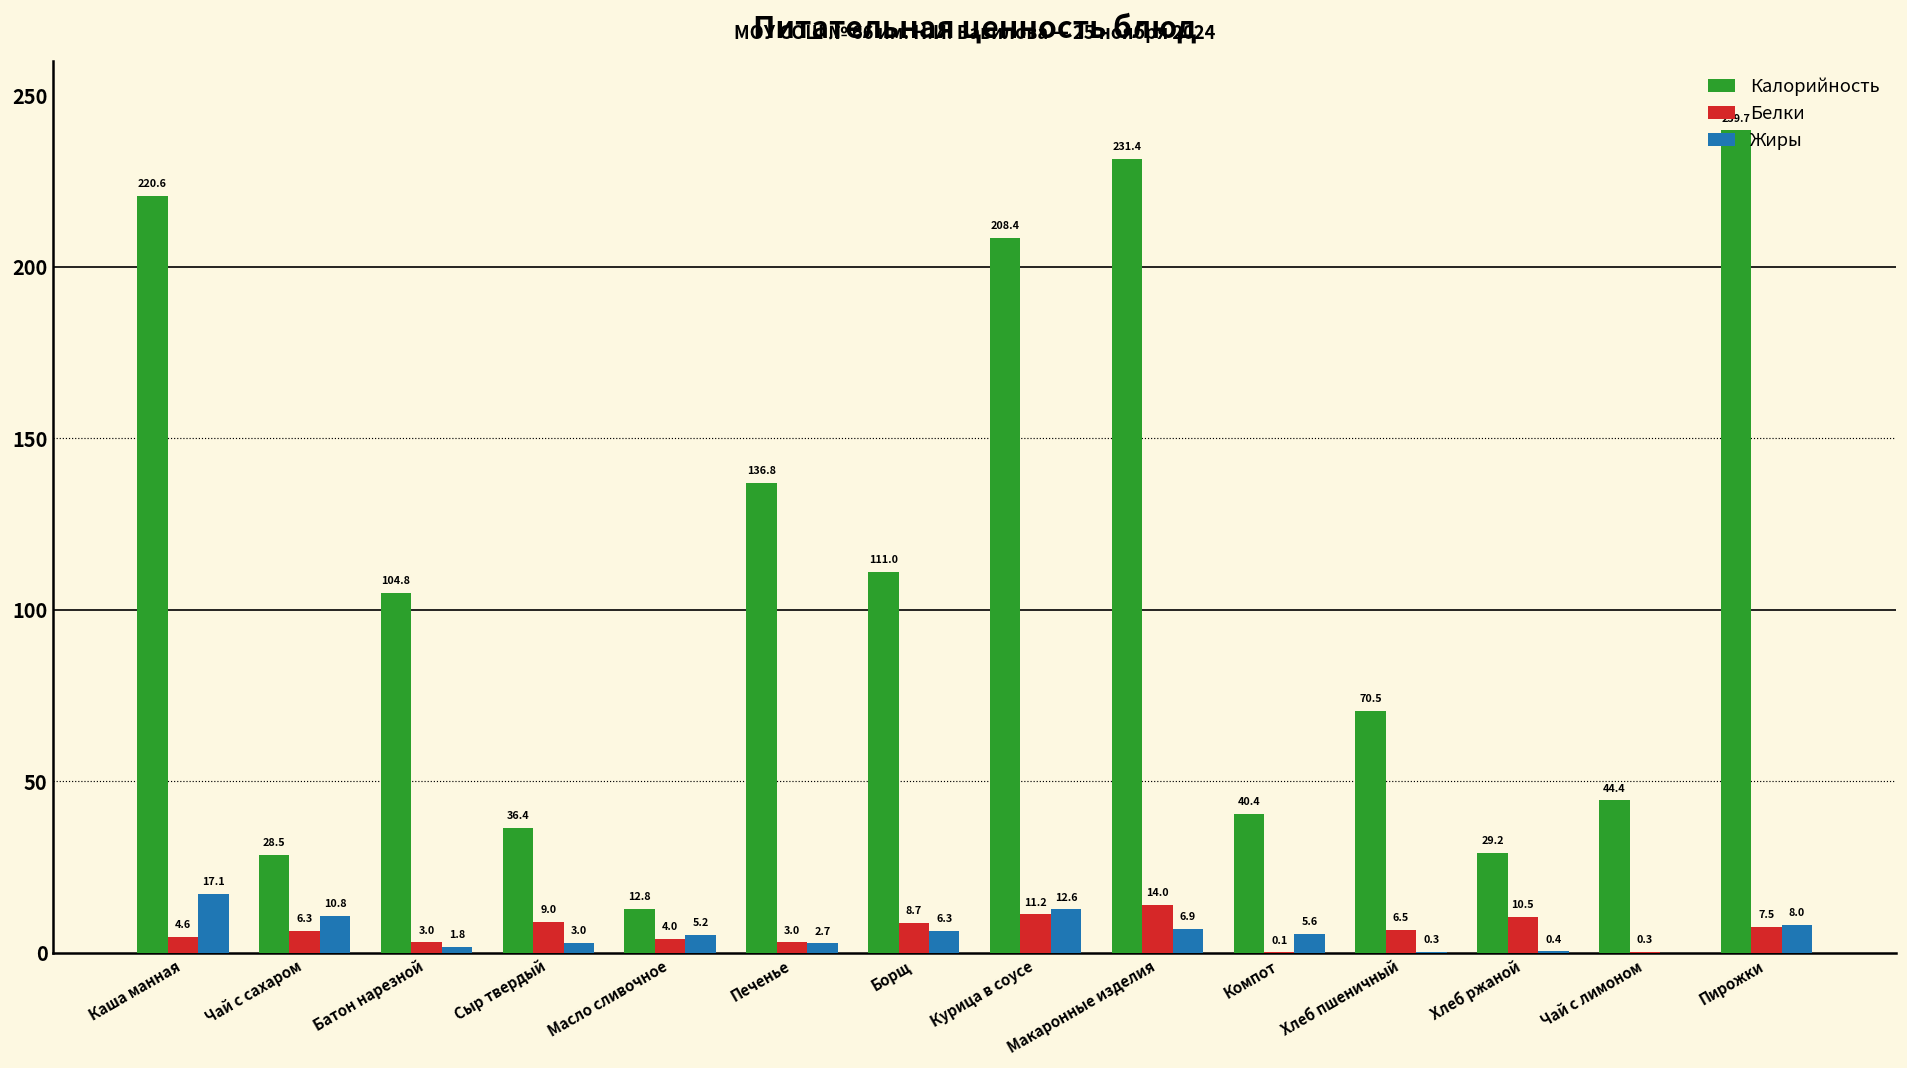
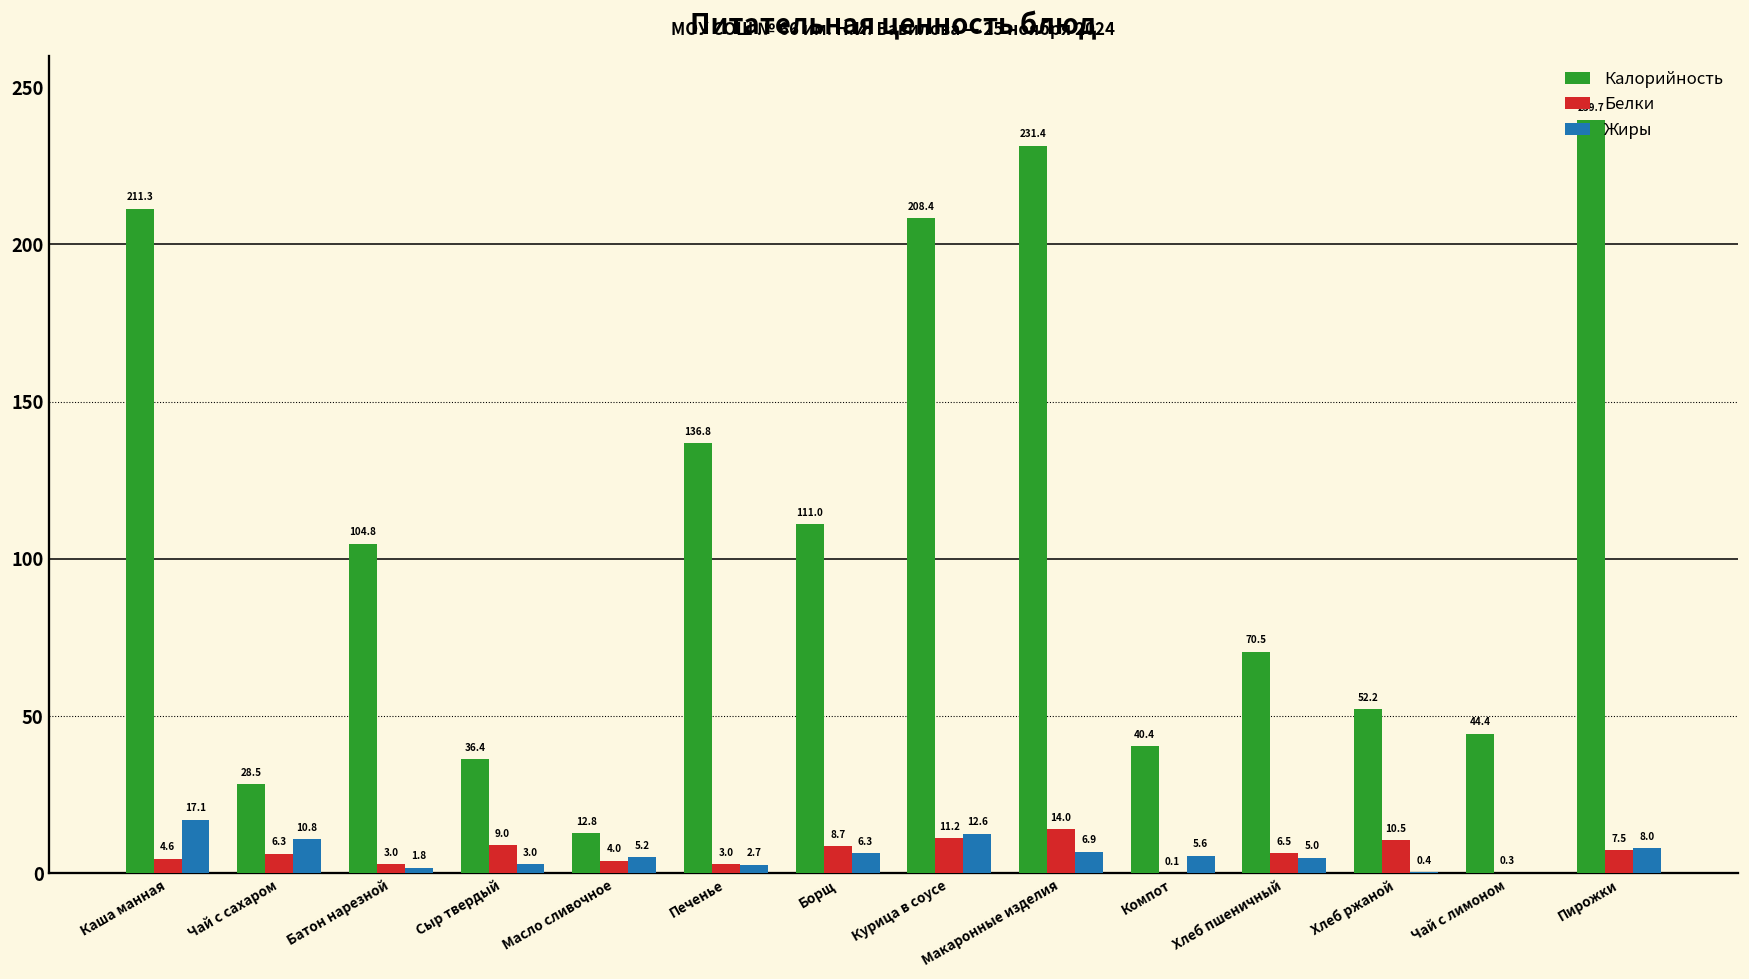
Калорийность, Каша манная: 220.6 -> 211.3
Жиры, Хлеб пшеничный: 0.3 -> 5.0
Калорийность, Хлеб ржаной: 29.2 -> 52.2
